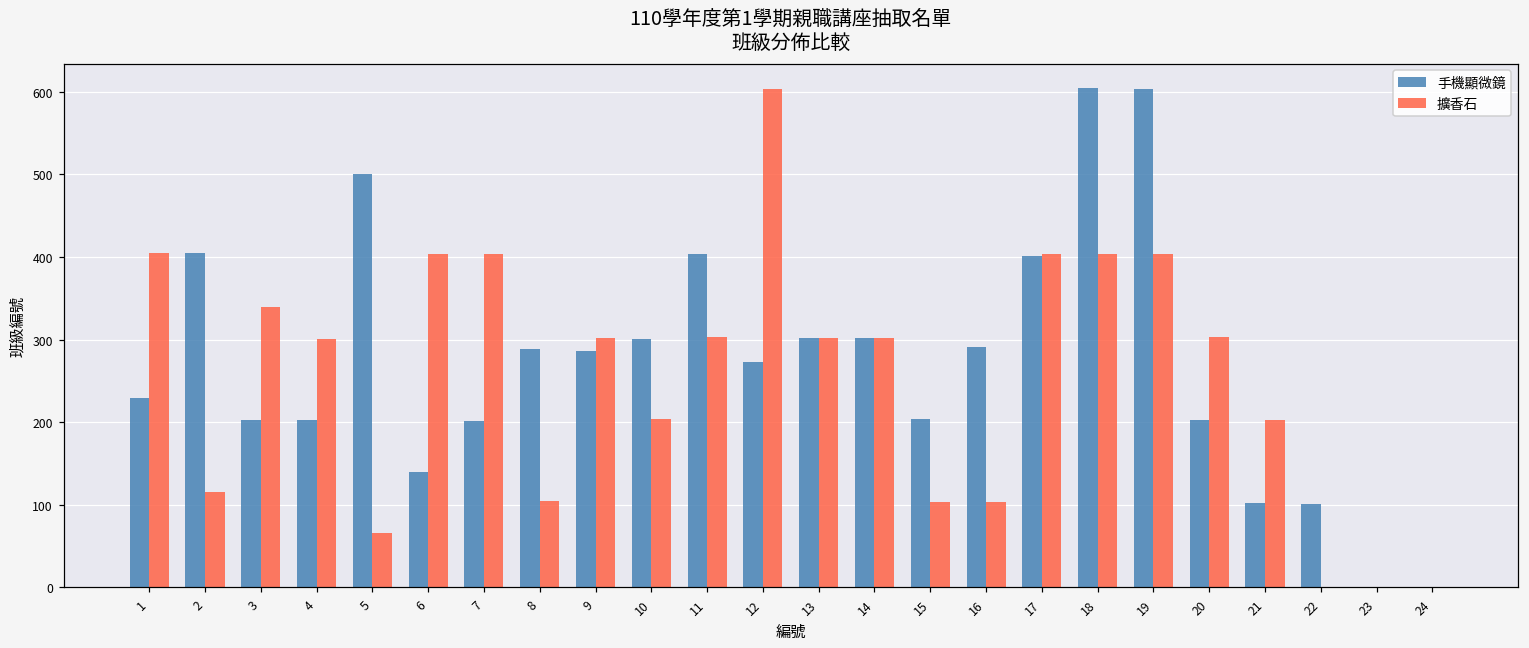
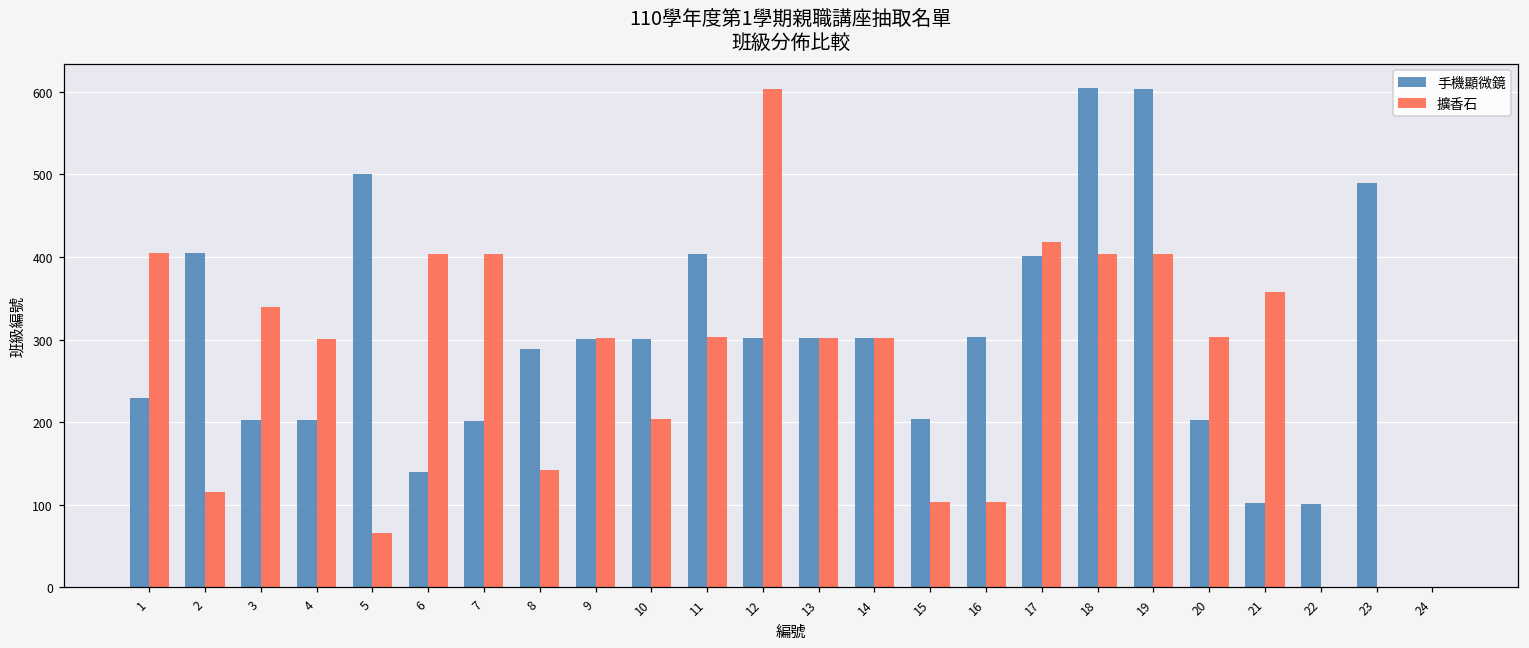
擴香石, 8: 100 -> 140
手機顯微鏡, 9: 290 -> 300
手機顯微鏡, 12: 270 -> 300
手機顯微鏡, 16: 290 -> 300
擴香石, 17: 400 -> 420
擴香石, 21: 200 -> 360
手機顯微鏡, 23: 0 -> 490
